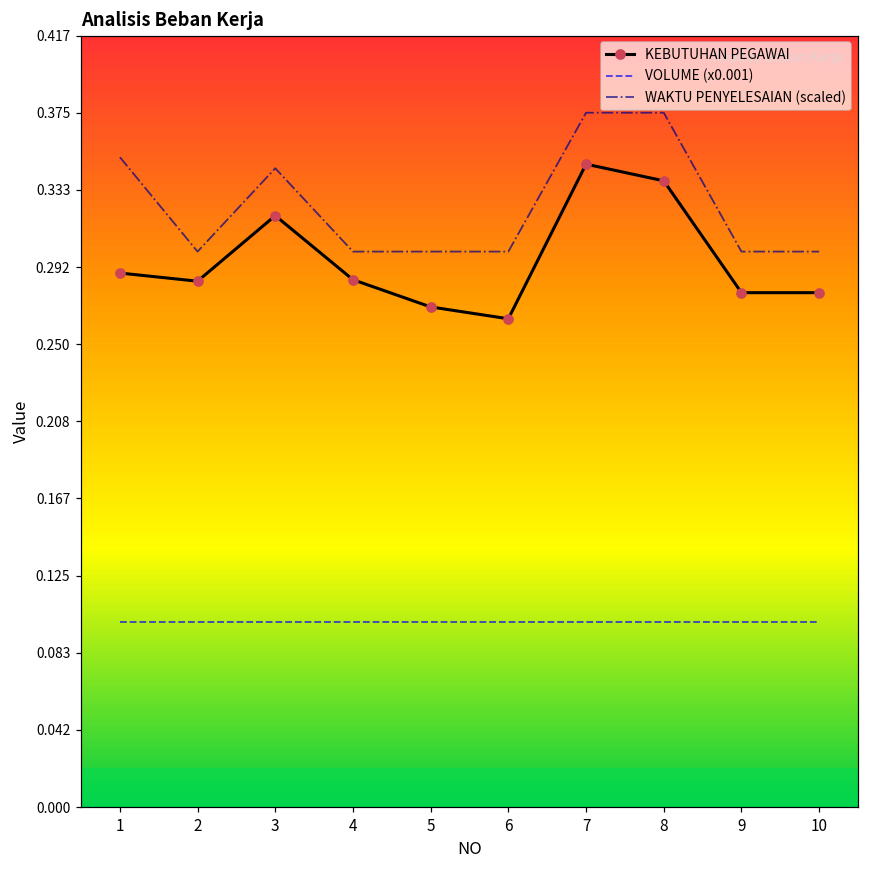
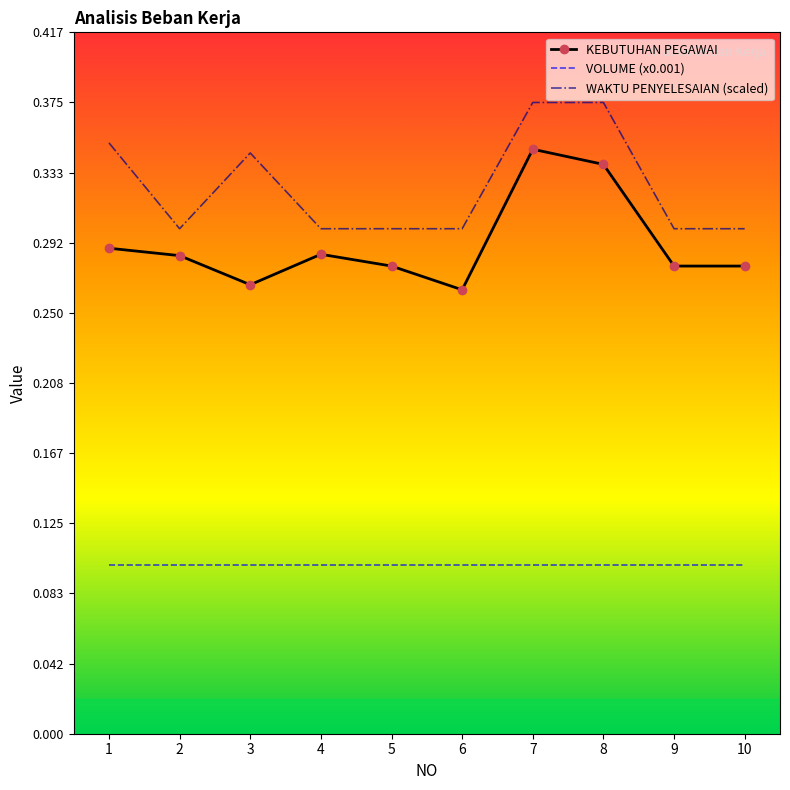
KEBUTUHAN PEGAWAI, 3: 0.319 -> 0.267
KEBUTUHAN PEGAWAI, 5: 0.270 -> 0.278
